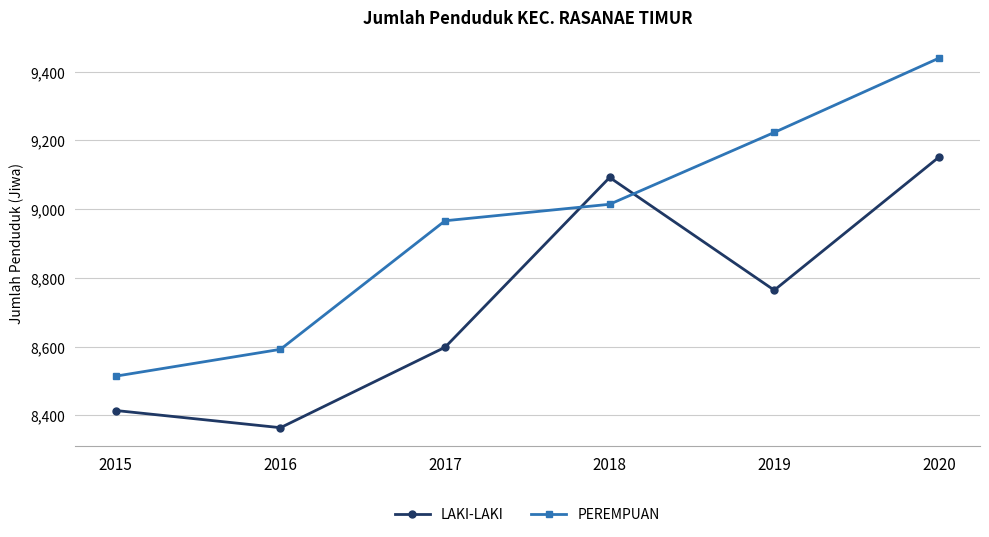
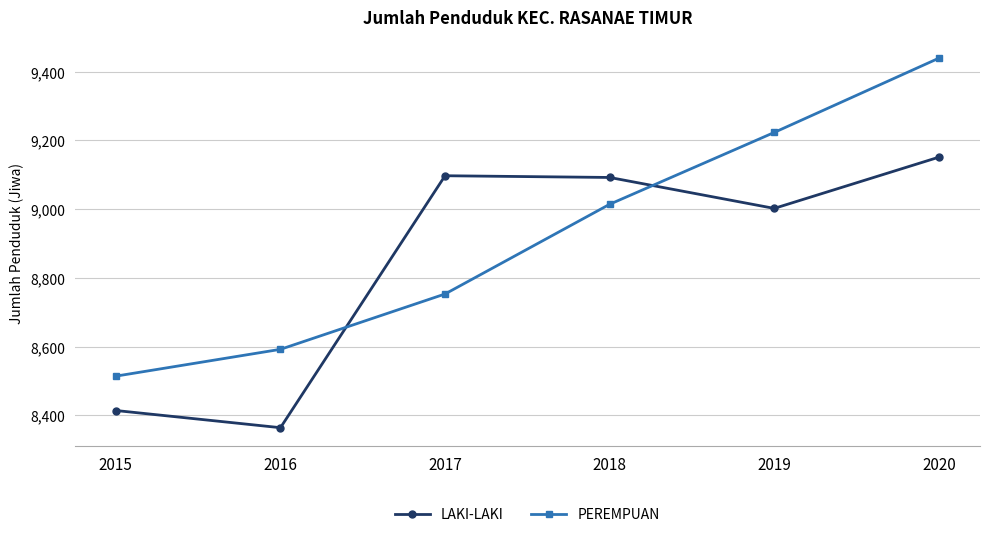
LAKI-LAKI, 2017: 8,600 -> 9,100
PEREMPUAN, 2017: 8,970 -> 8,750
LAKI-LAKI, 2019: 8,760 -> 9,000
